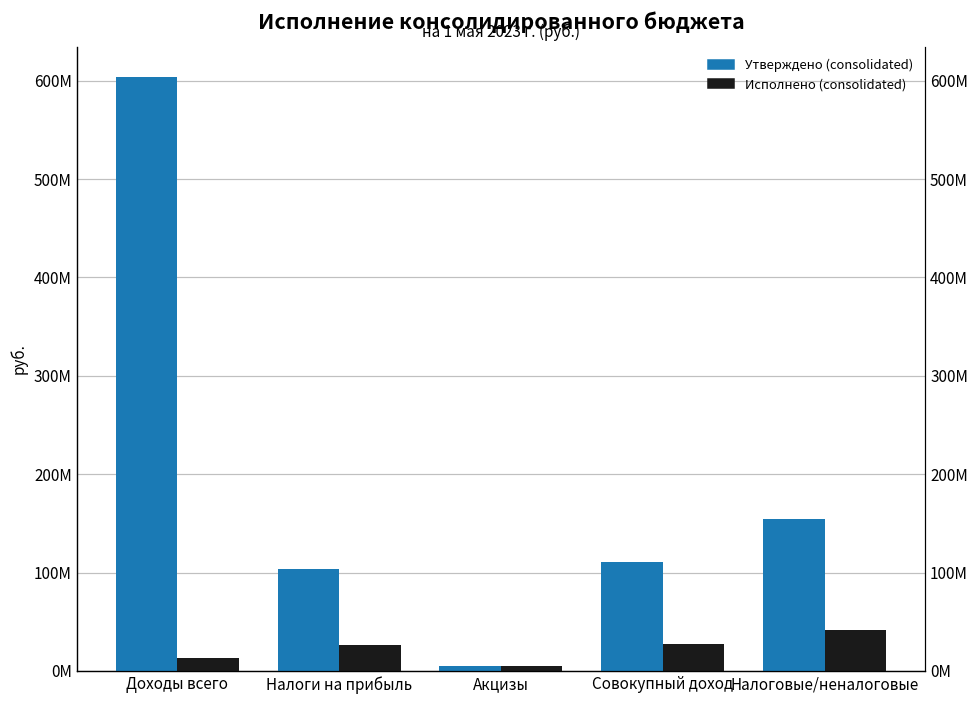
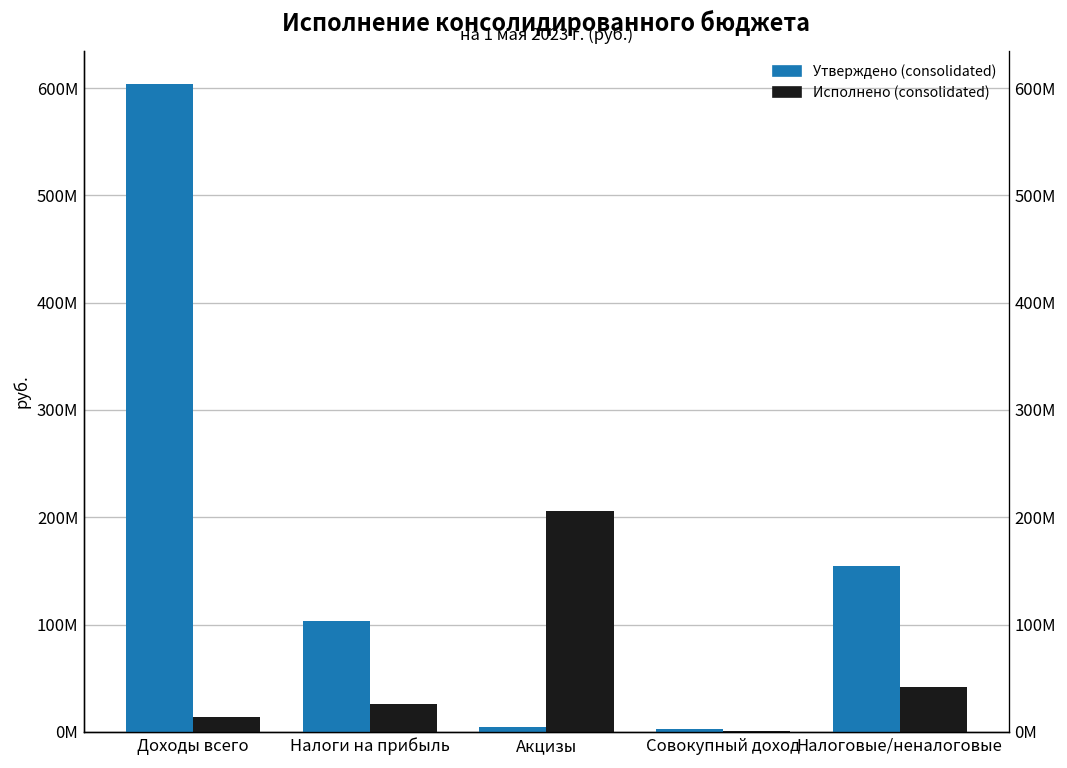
Исполнено (consolidated), Акцизы: 10000000 -> 210000000
Утверждено (consolidated), Совокупный доход: 110000000 -> 0
Исполнено (consolidated), Совокупный доход: 30000000 -> 0
